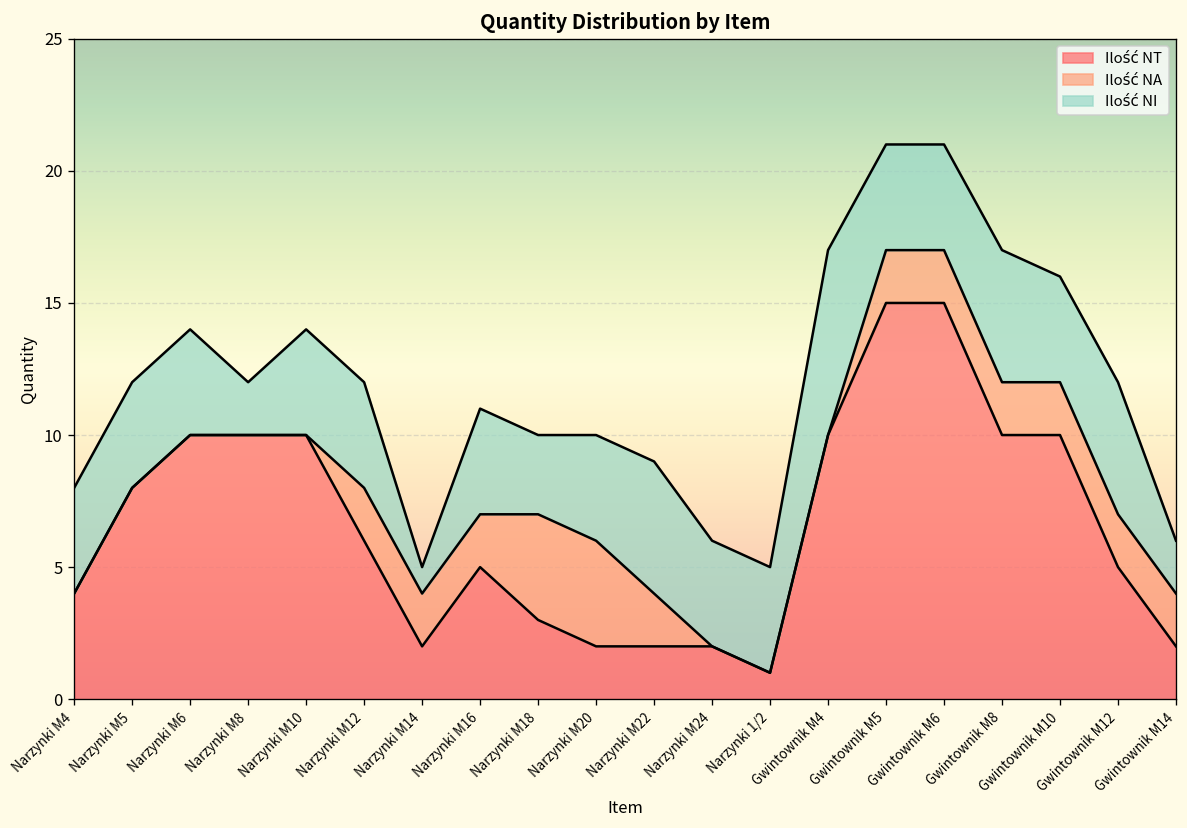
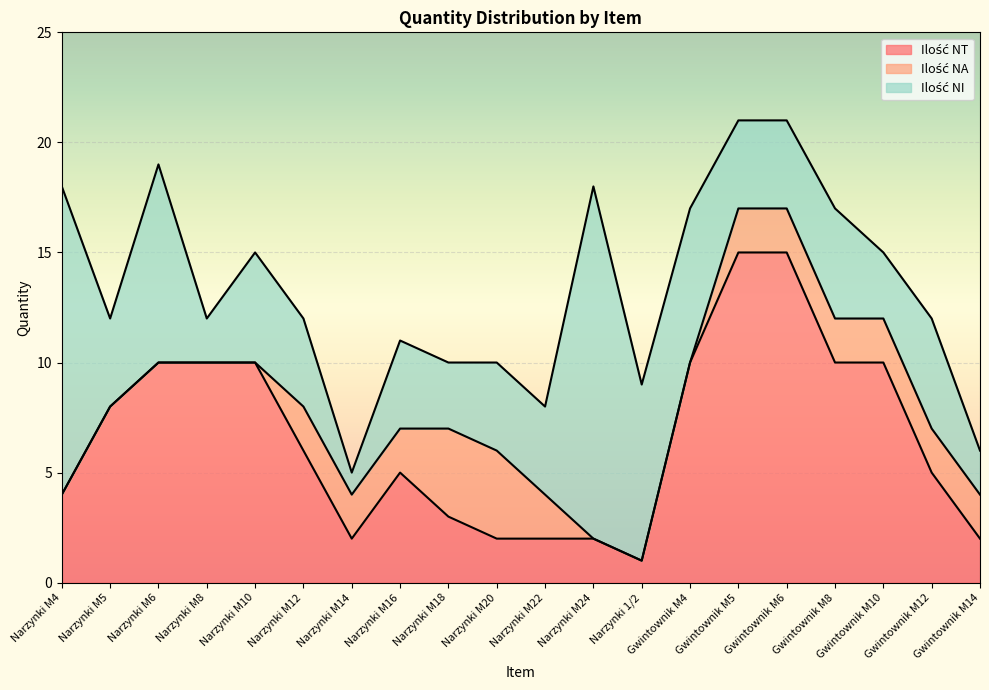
Ilość NI, Narzynki M4: 4 -> 14
Ilość NI, Narzynki M6: 4 -> 9
Ilość NI, Narzynki M10: 4 -> 5
Ilość NI, Narzynki M22: 5 -> 4
Ilość NI, Narzynki M24: 4 -> 16
Ilość NI, Narzynki 1/2: 4 -> 8
Ilość NI, Gwintownik M10: 4 -> 3
